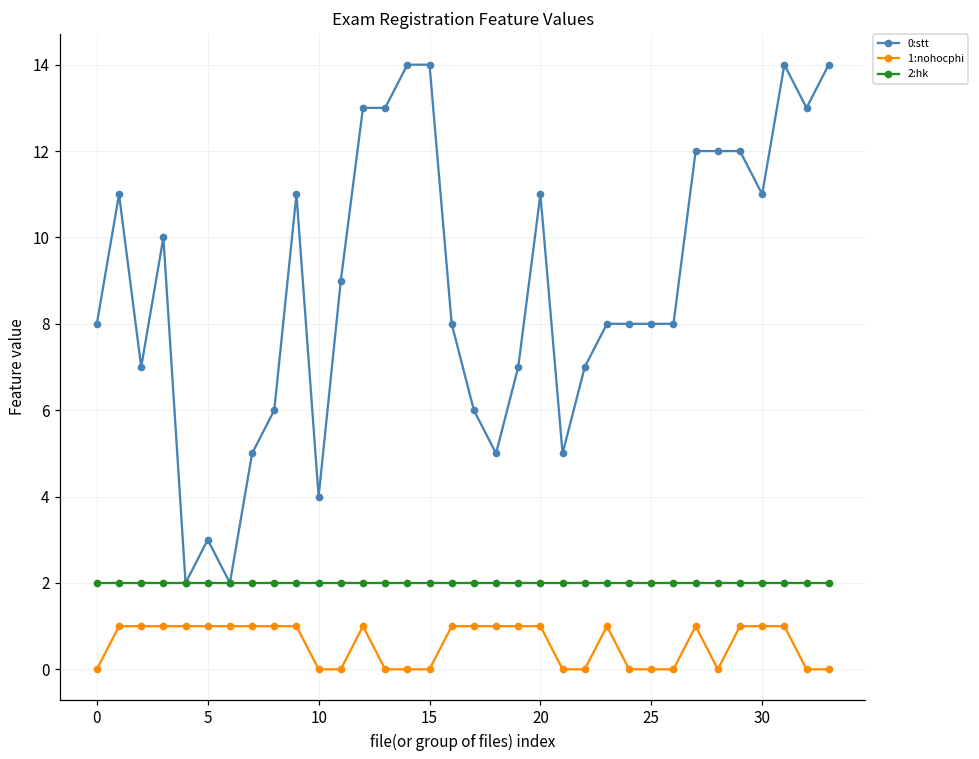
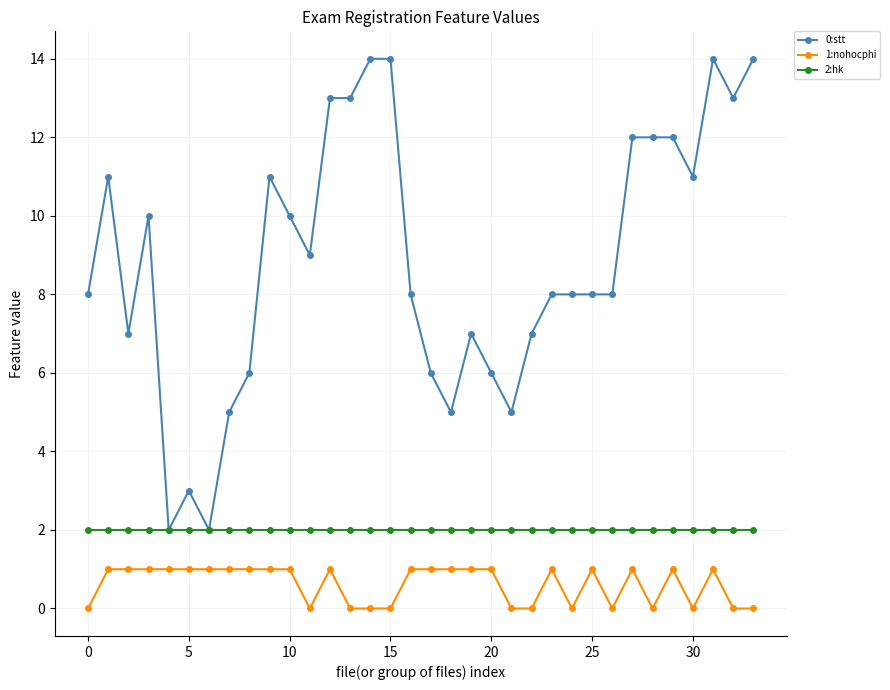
0:stt, 10: 4 -> 10
1:nohocphi, 10: 0 -> 1
0:stt, 20: 11 -> 6
1:nohocphi, 25: 0 -> 1
1:nohocphi, 30: 1 -> 0
